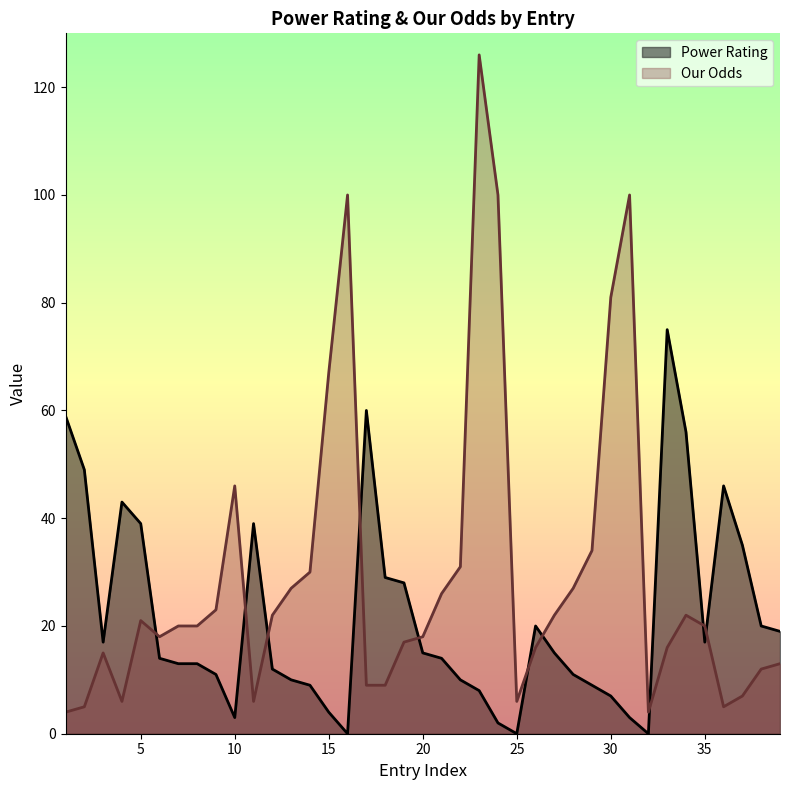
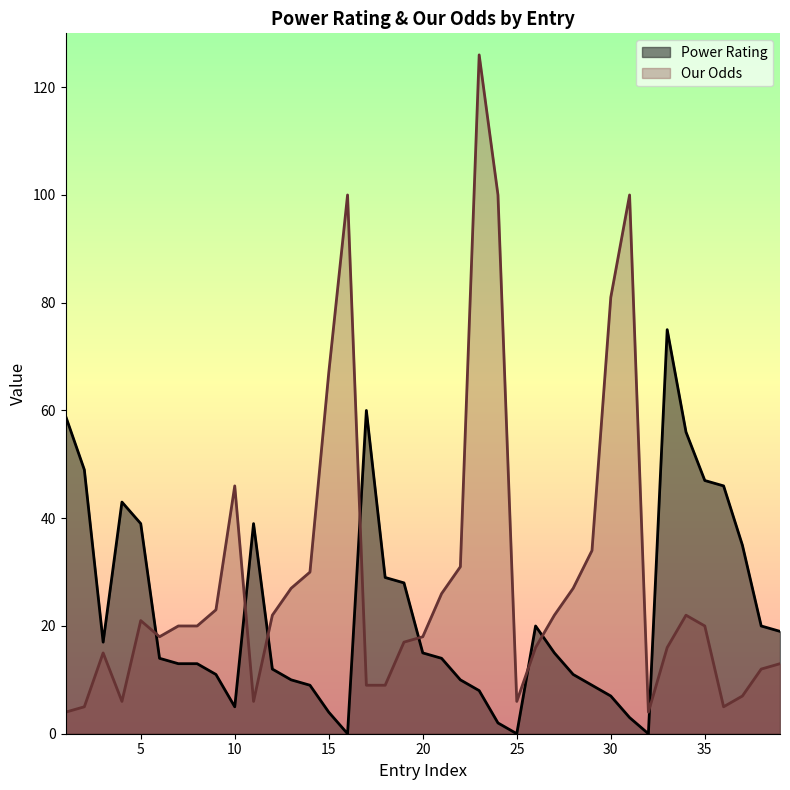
Power Rating, 10: 3 -> 5
Power Rating, 35: 17 -> 47
